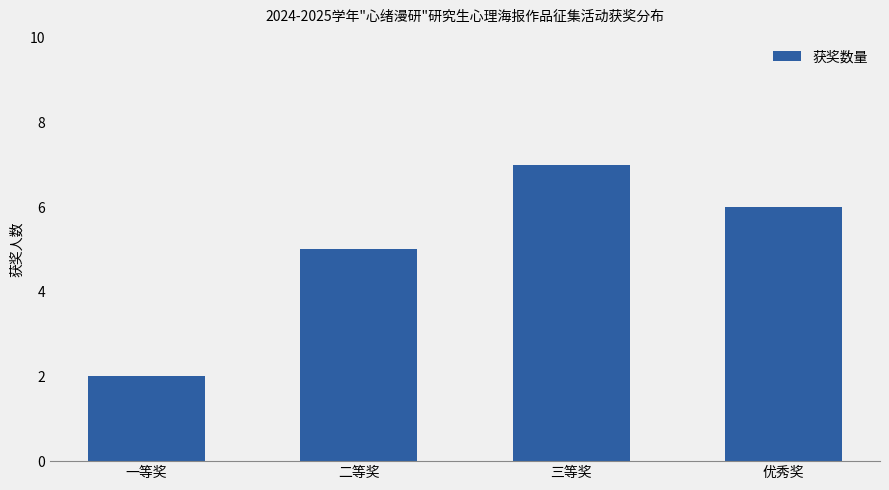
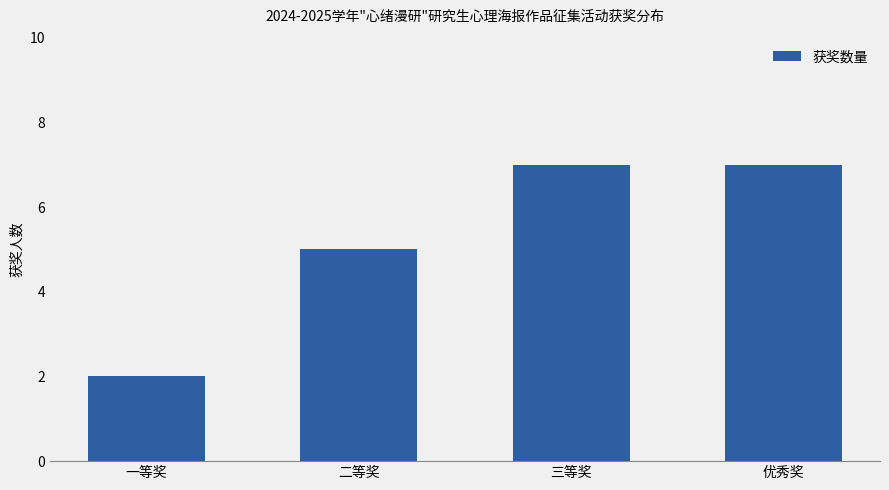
优秀奖: 6 -> 7
